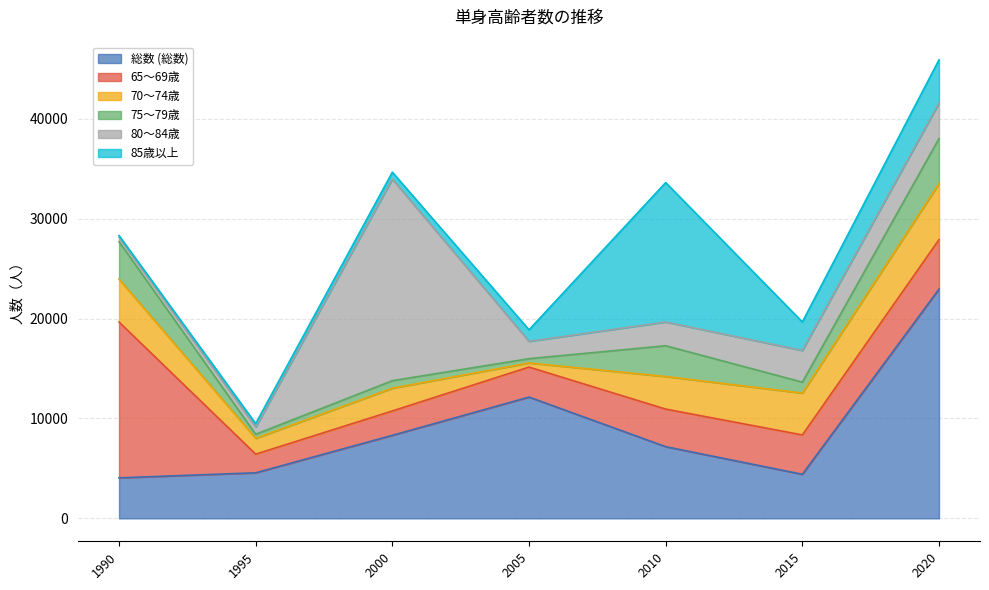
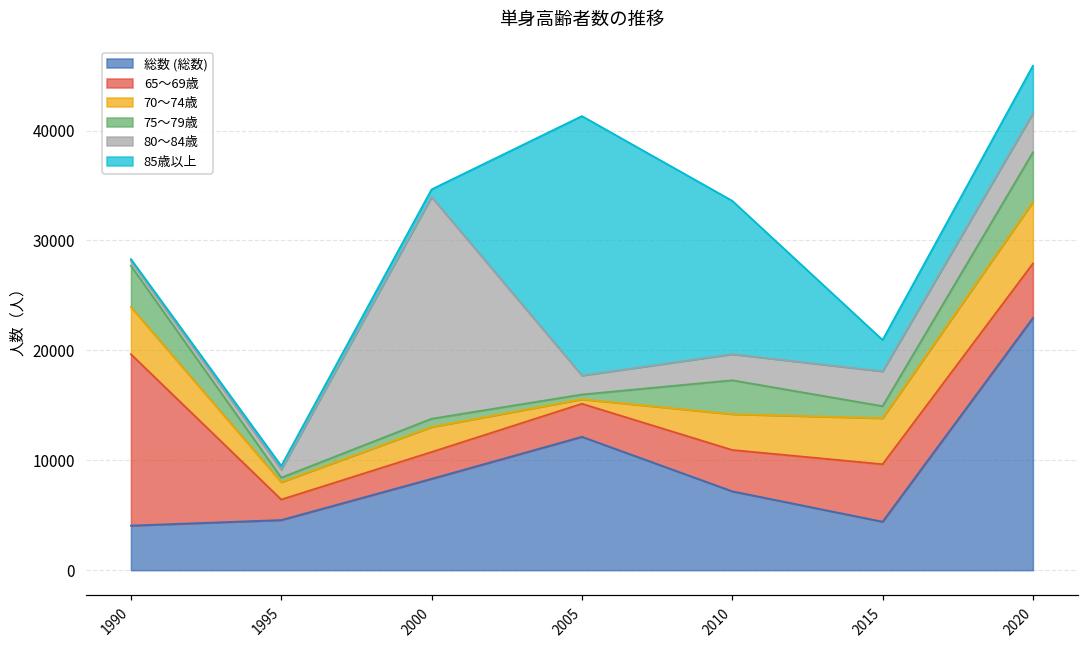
85歳以上, 2005: 1000 -> 24000
65～69歳, 2015: 4000 -> 5000
